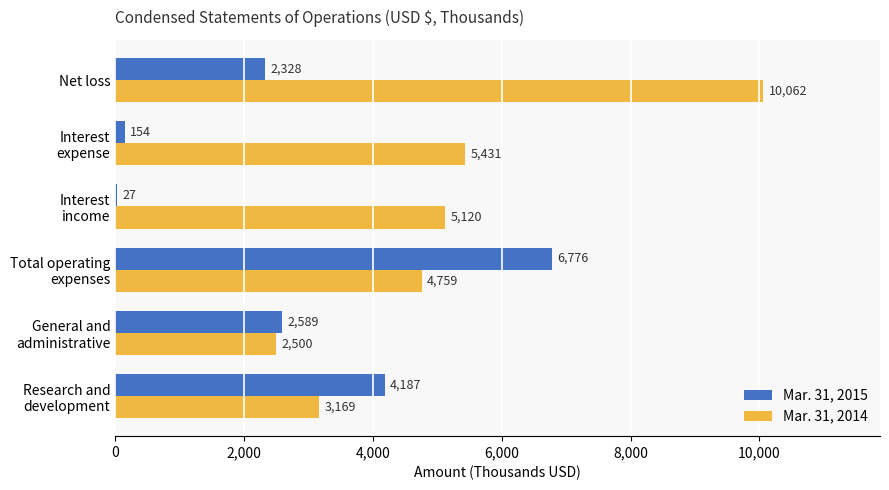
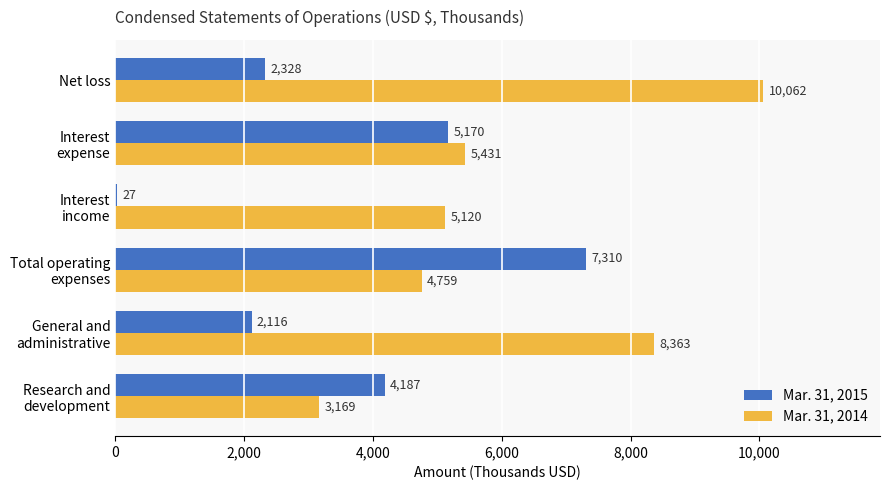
Mar. 31, 2015, Interest expense: 154 -> 5,170
Mar. 31, 2015, Total operating expenses: 6,776 -> 7,310
Mar. 31, 2015, General and administrative: 2,589 -> 2,116
Mar. 31, 2014, General and administrative: 2,500 -> 8,363
